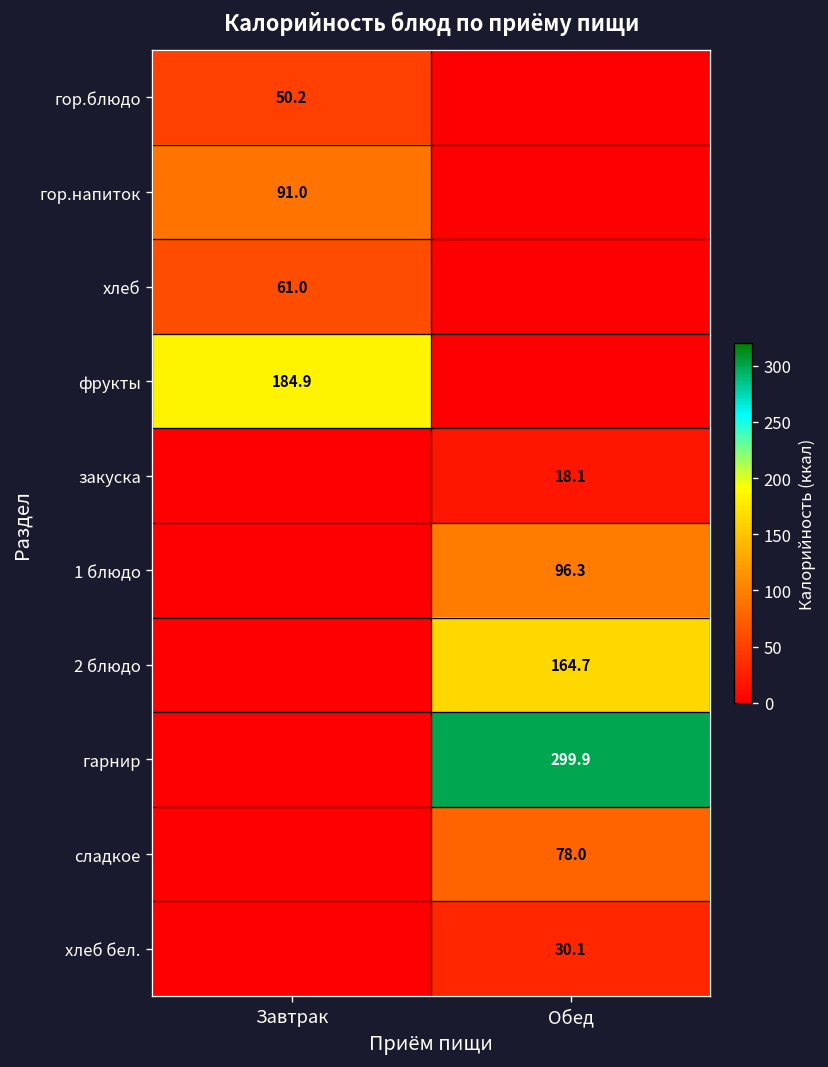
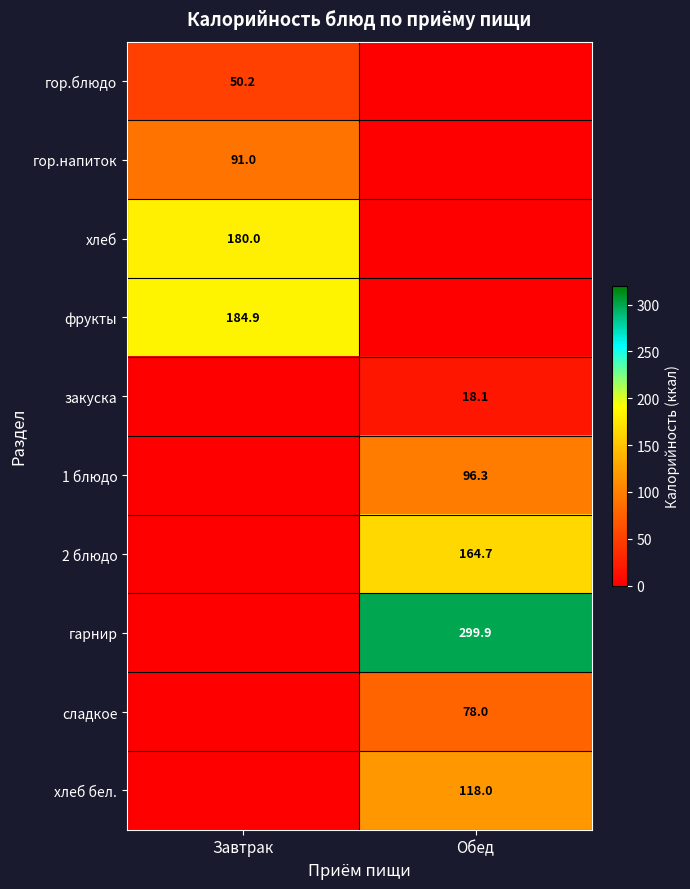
хлеб, Завтрак: 61.0 -> 180.0
хлеб бел., Обед: 30.1 -> 118.0
